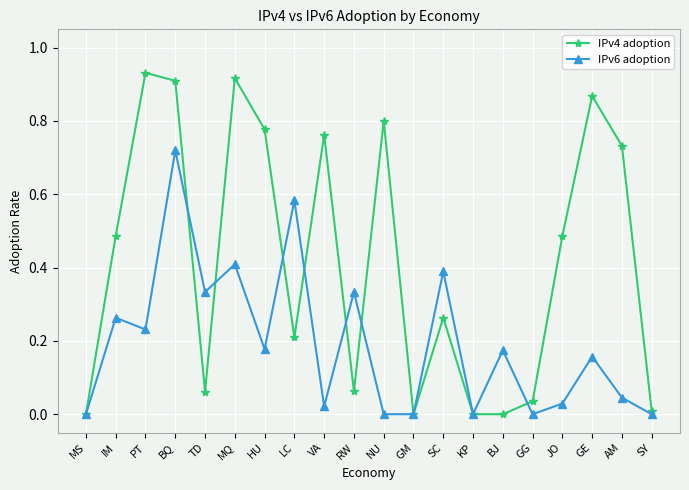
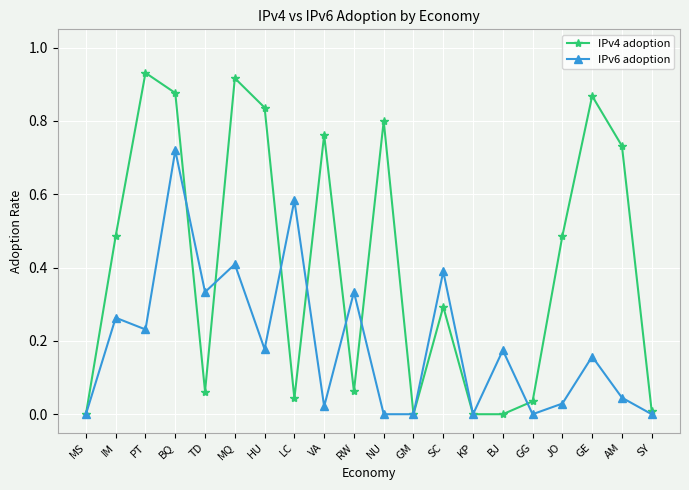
IPv4 adoption, BQ: 0.91 -> 0.88
IPv4 adoption, HU: 0.78 -> 0.84
IPv4 adoption, LC: 0.21 -> 0.04
IPv4 adoption, SC: 0.26 -> 0.29
